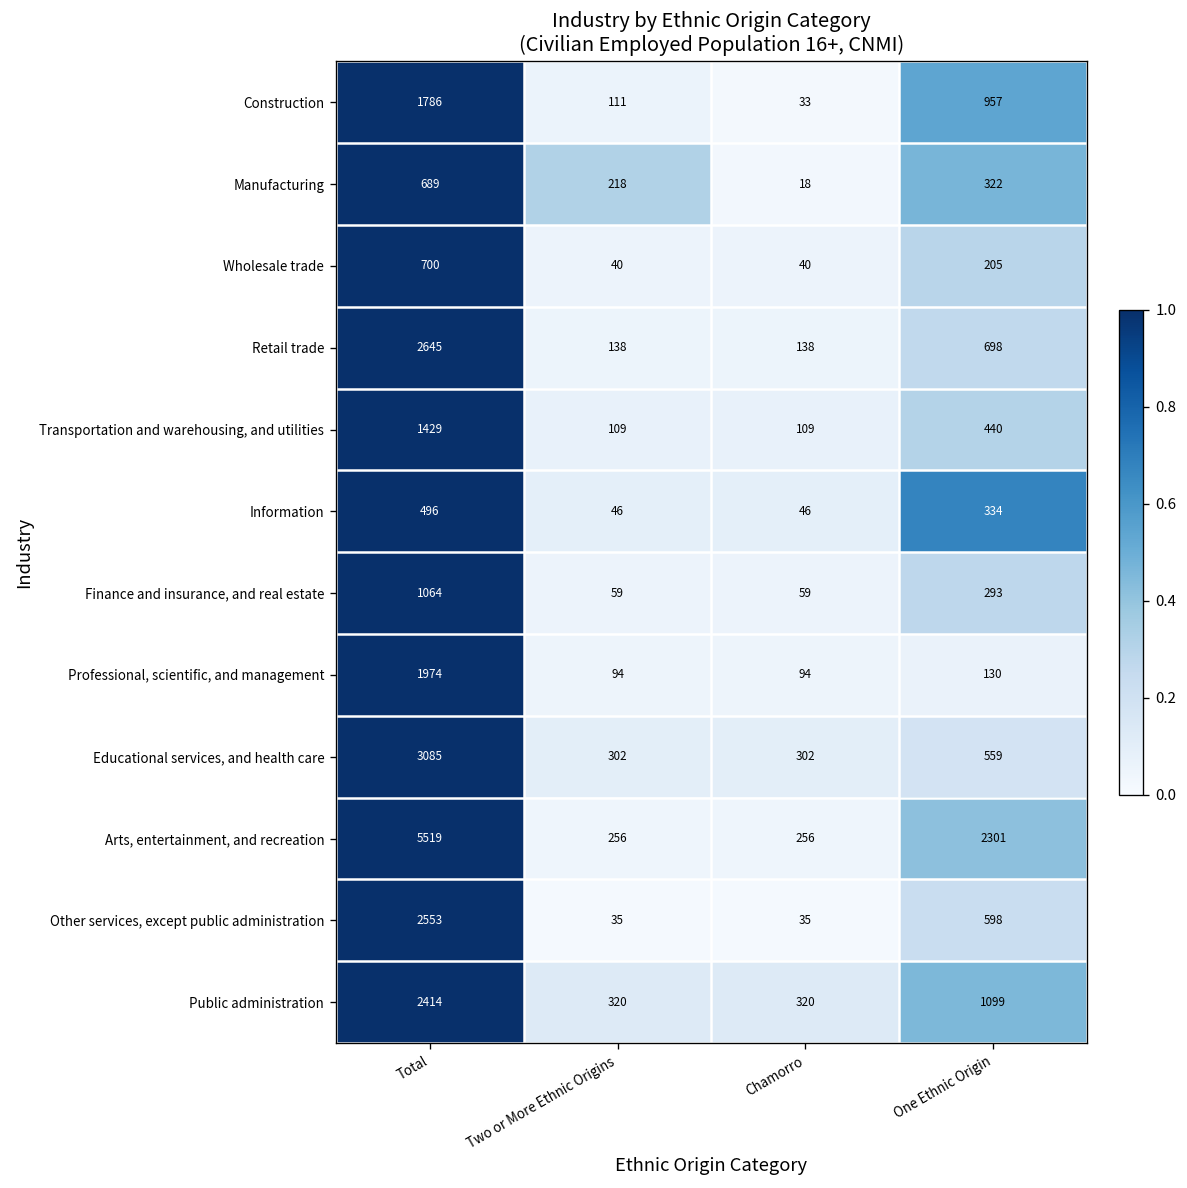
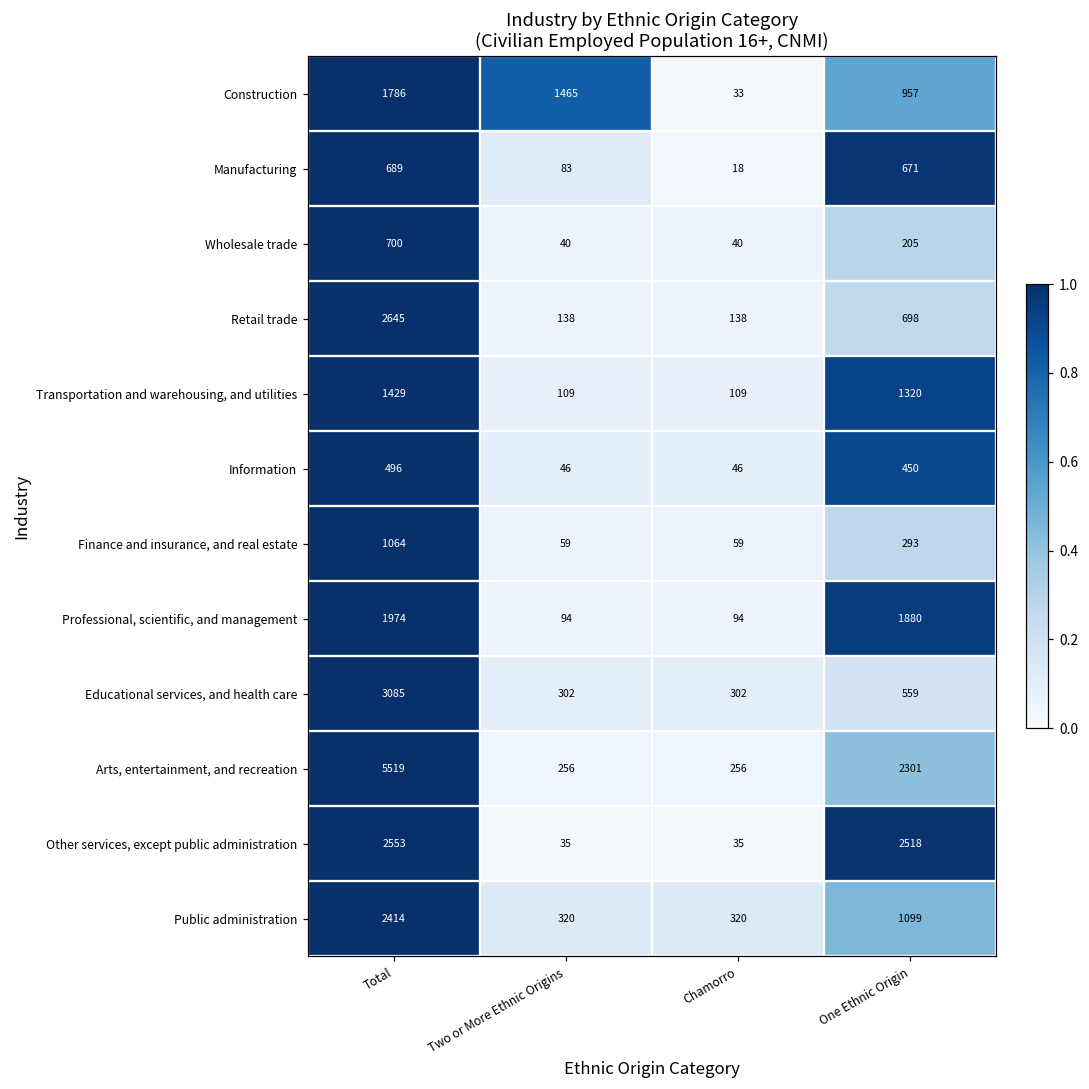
Construction, Two or More Ethnic Origins: 111 -> 1465
Manufacturing, Two or More Ethnic Origins: 218 -> 83
Manufacturing, One Ethnic Origin: 322 -> 671
Transportation and warehousing, and utilities, One Ethnic Origin: 440 -> 1320
Information, One Ethnic Origin: 334 -> 450
Professional, scientific, and management, One Ethnic Origin: 130 -> 1880
Other services, except public administration, One Ethnic Origin: 598 -> 2518
